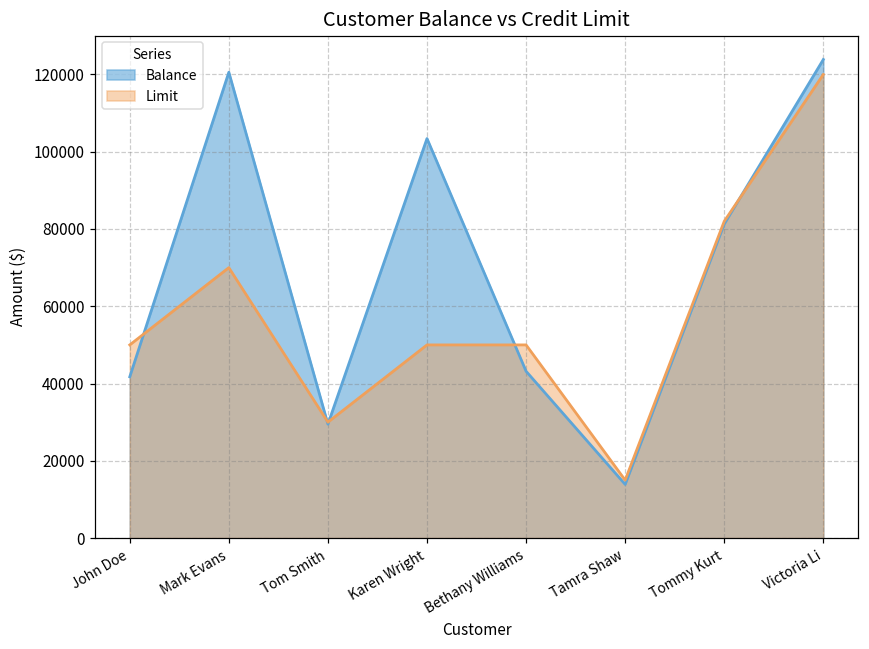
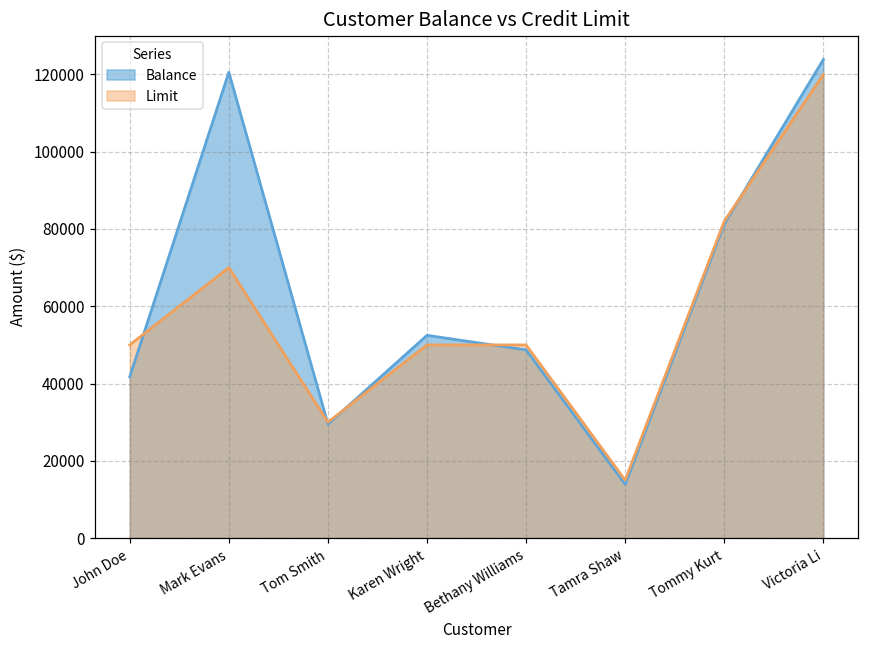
Balance, Karen Wright: 103000 -> 52000
Balance, Bethany Williams: 43000 -> 49000
